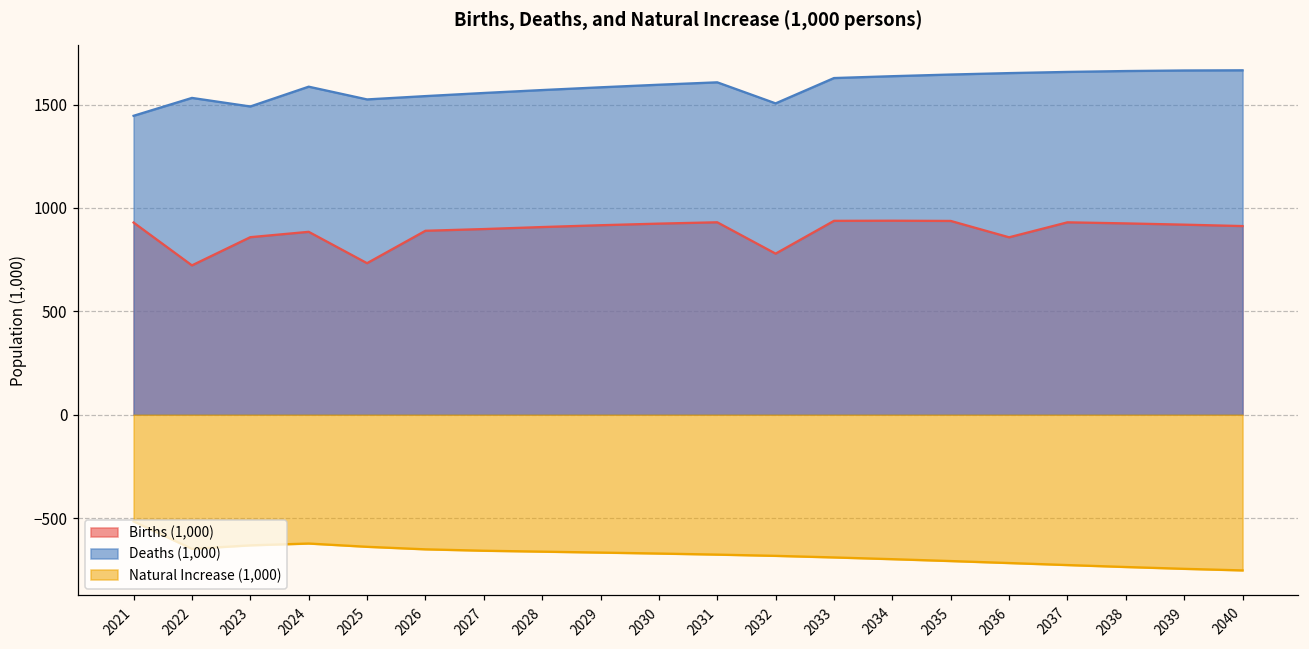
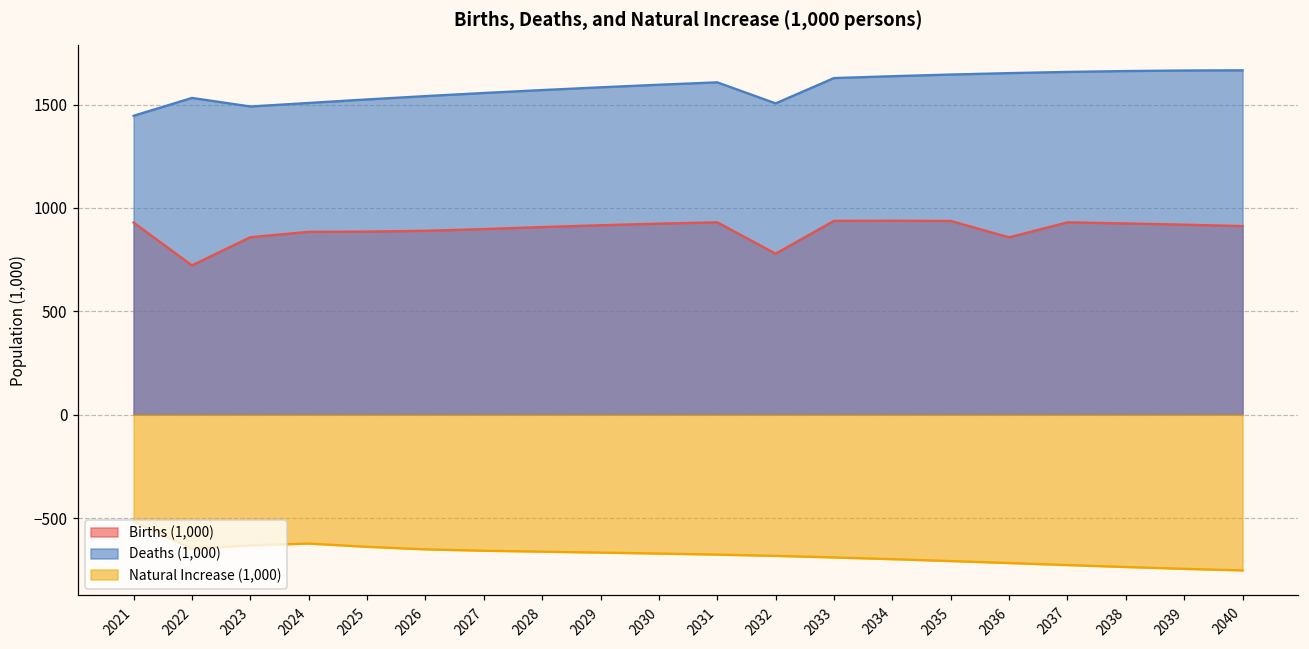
Deaths (1,000), 2024: 1590 -> 1510
Births (1,000), 2025: 730 -> 890
